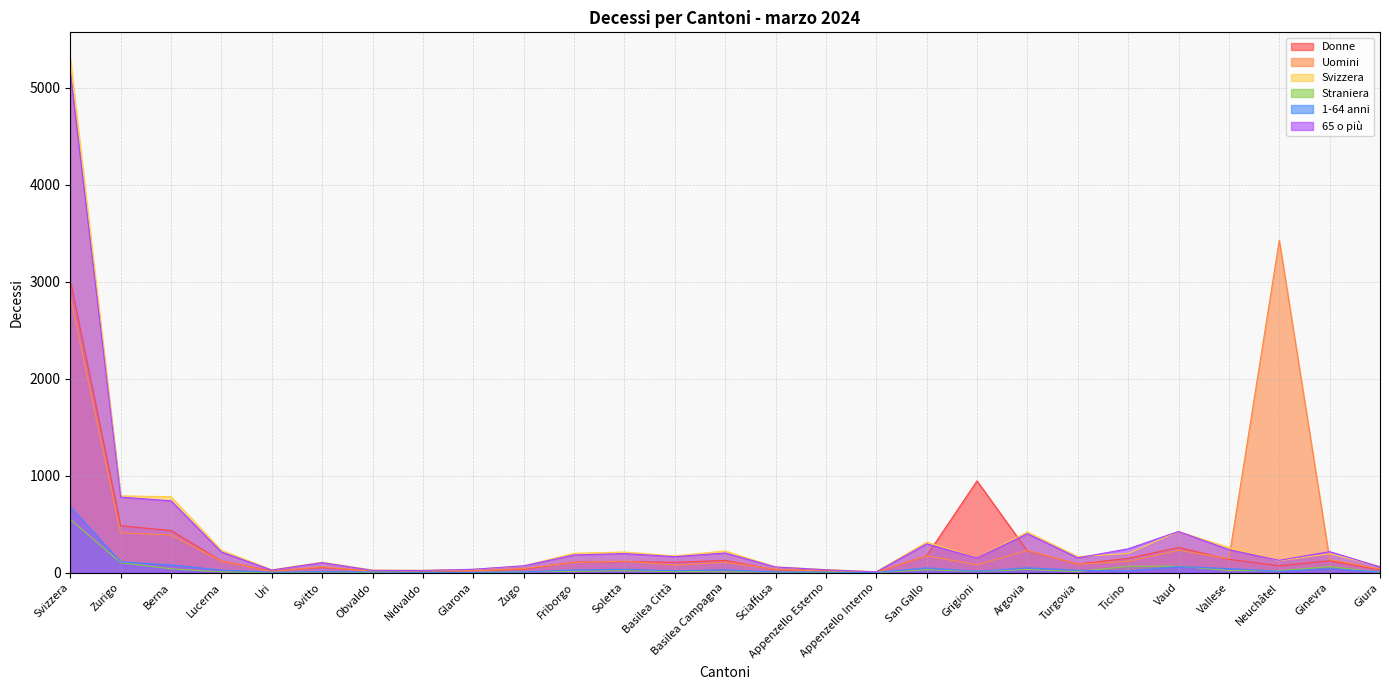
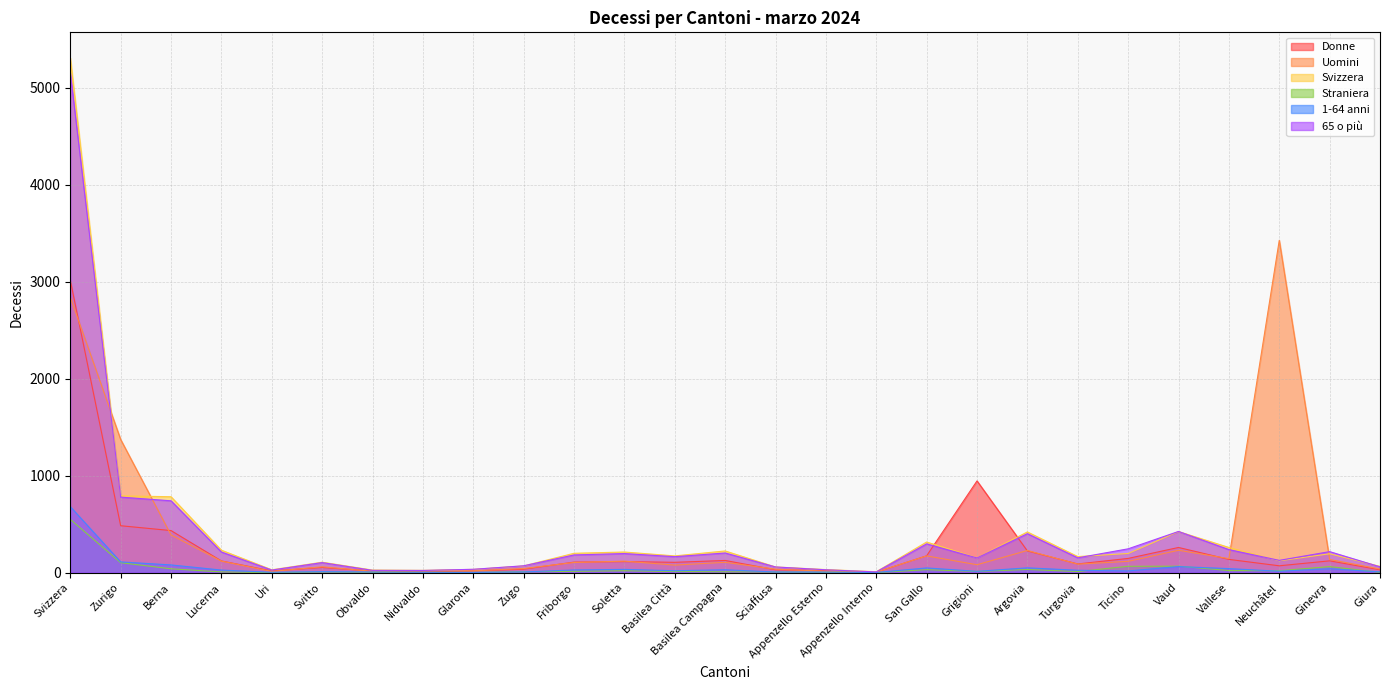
Uomini, Zurigo: 400 -> 1400
